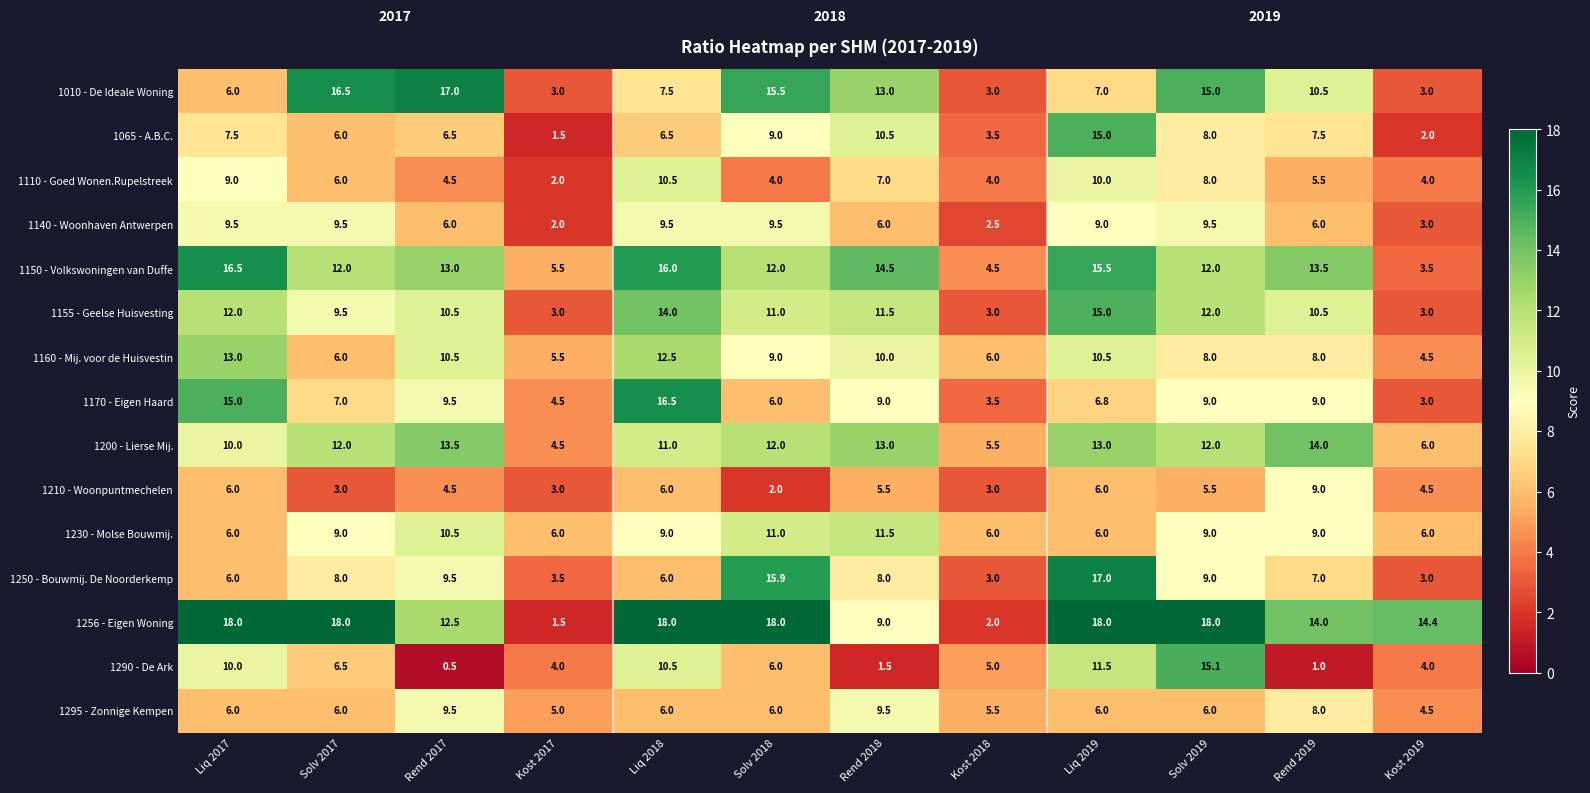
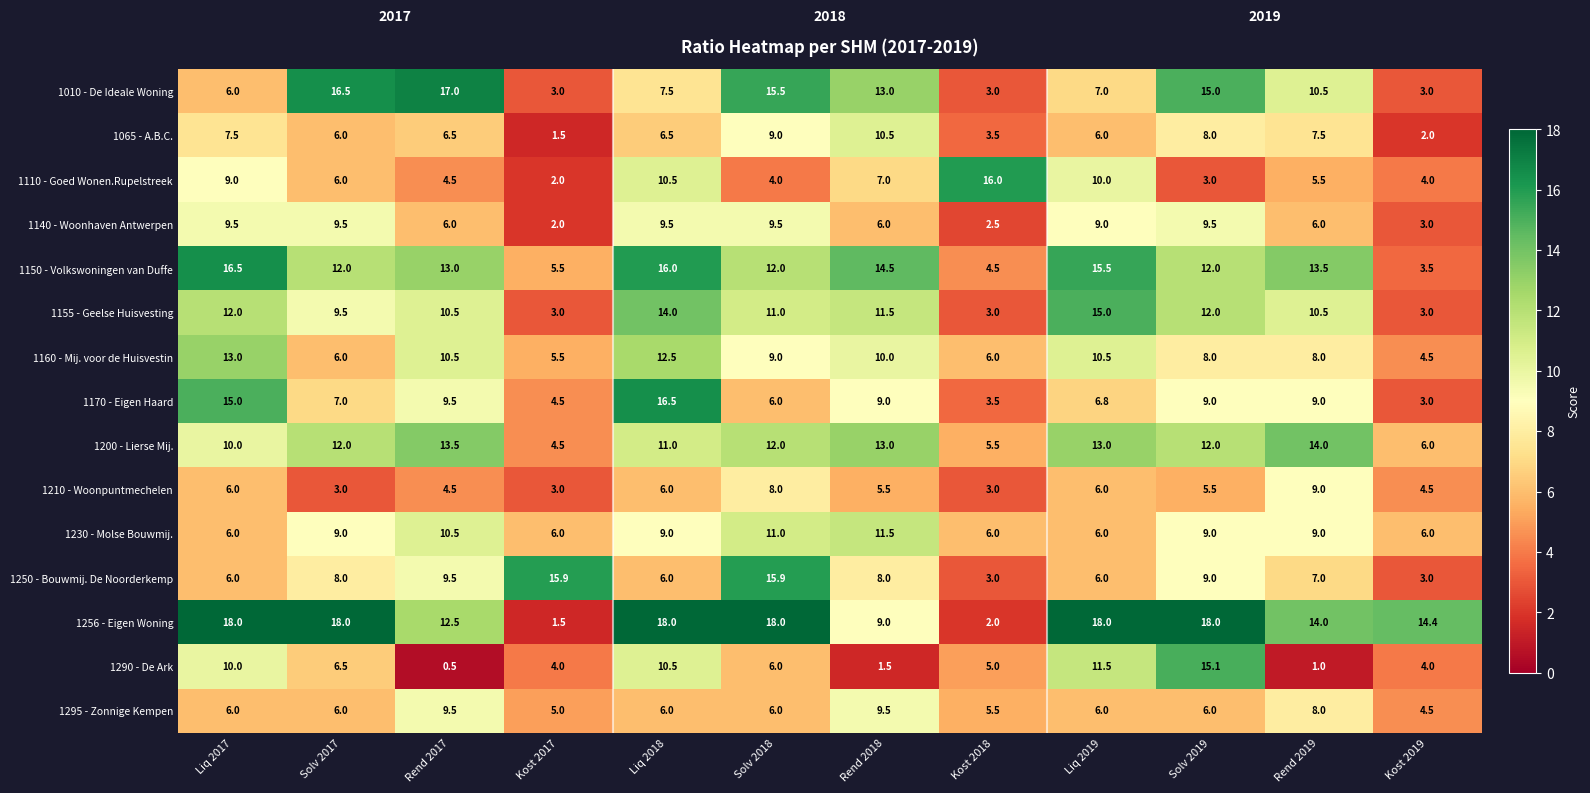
1065 - A.B.C., Liq 2019: 15.0 -> 6.0
1110 - Goed Wonen.Rupelstreek, Kost 2018: 4.0 -> 16.0
1110 - Goed Wonen.Rupelstreek, Solv 2019: 8.0 -> 3.0
1210 - Woonpuntmechelen, Solv 2018: 2.0 -> 8.0
1250 - Bouwmij. De Noorderkemp, Kost 2017: 3.5 -> 15.9
1250 - Bouwmij. De Noorderkemp, Liq 2019: 17.0 -> 6.0
